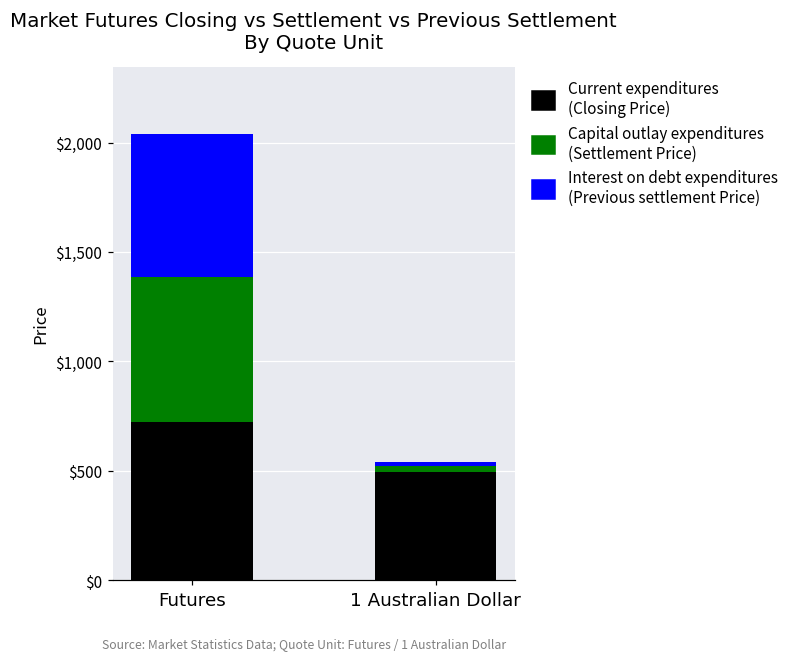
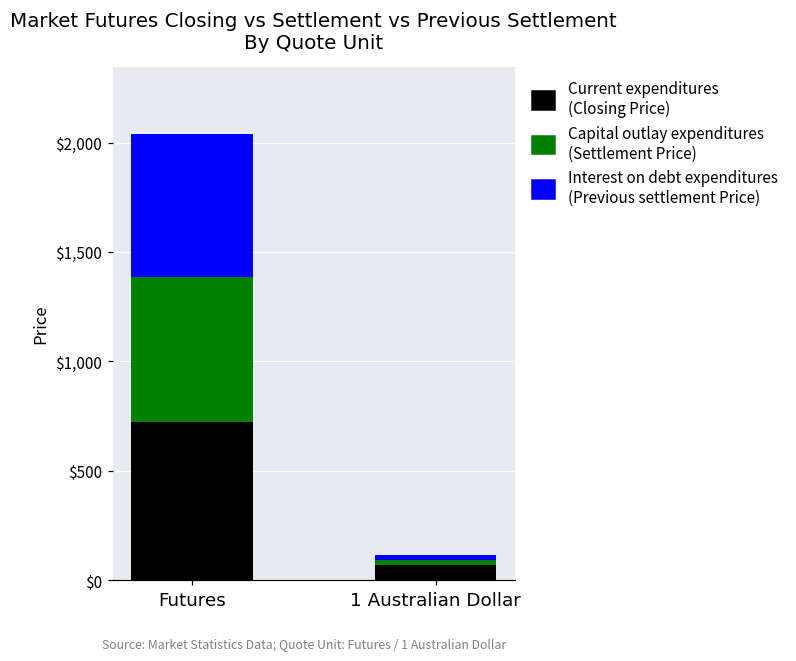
Current expenditures (Closing Price), 1 Australian Dollar: $500 -> $70
